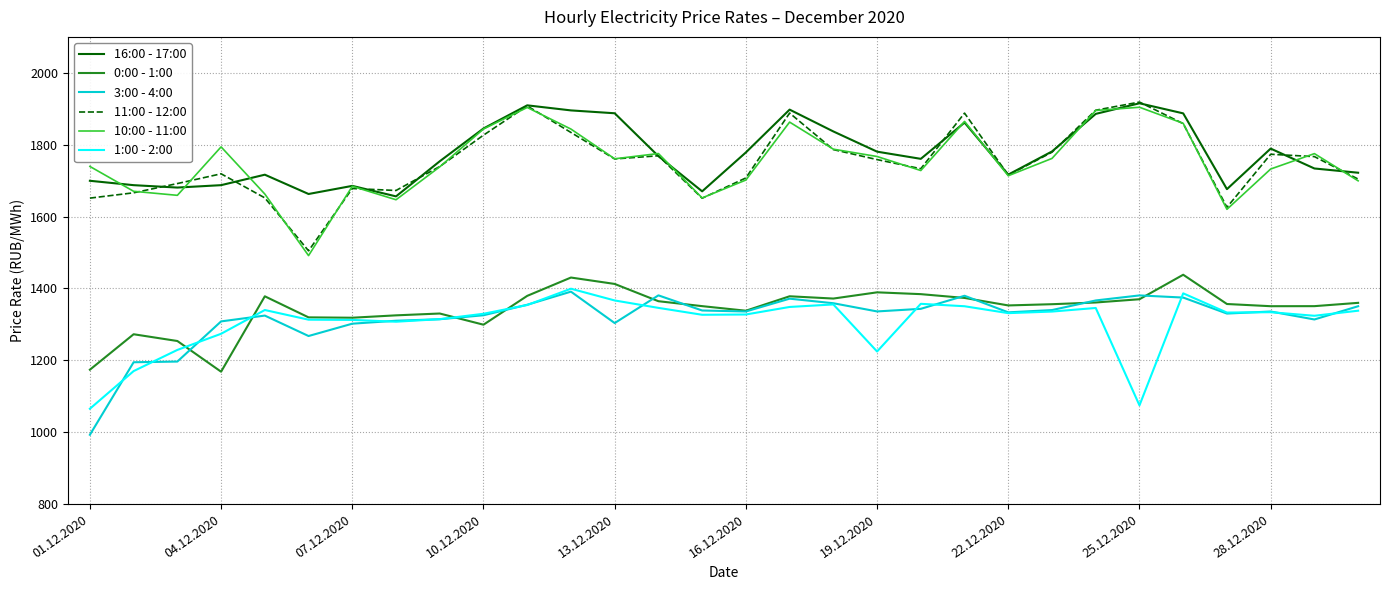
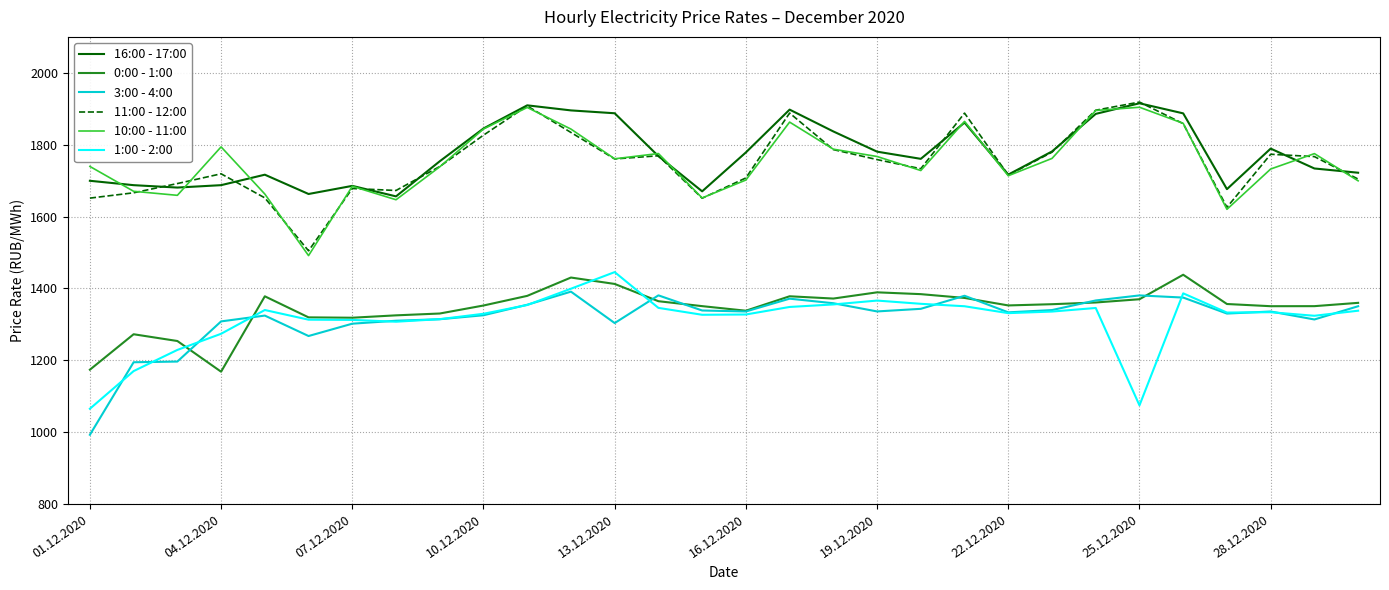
0:00 - 1:00, 10.12.2020: 1300 -> 1350
1:00 - 2:00, 13.12.2020: 1370 -> 1450
1:00 - 2:00, 19.12.2020: 1220 -> 1370
